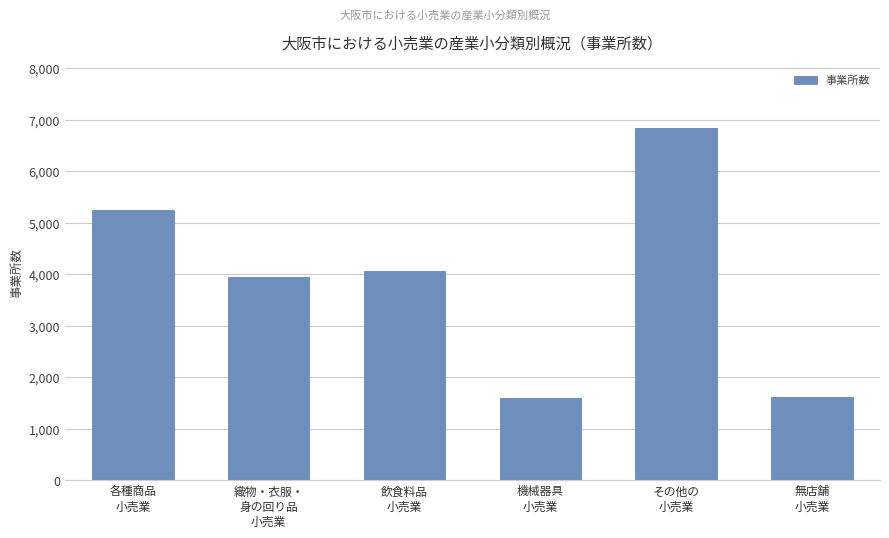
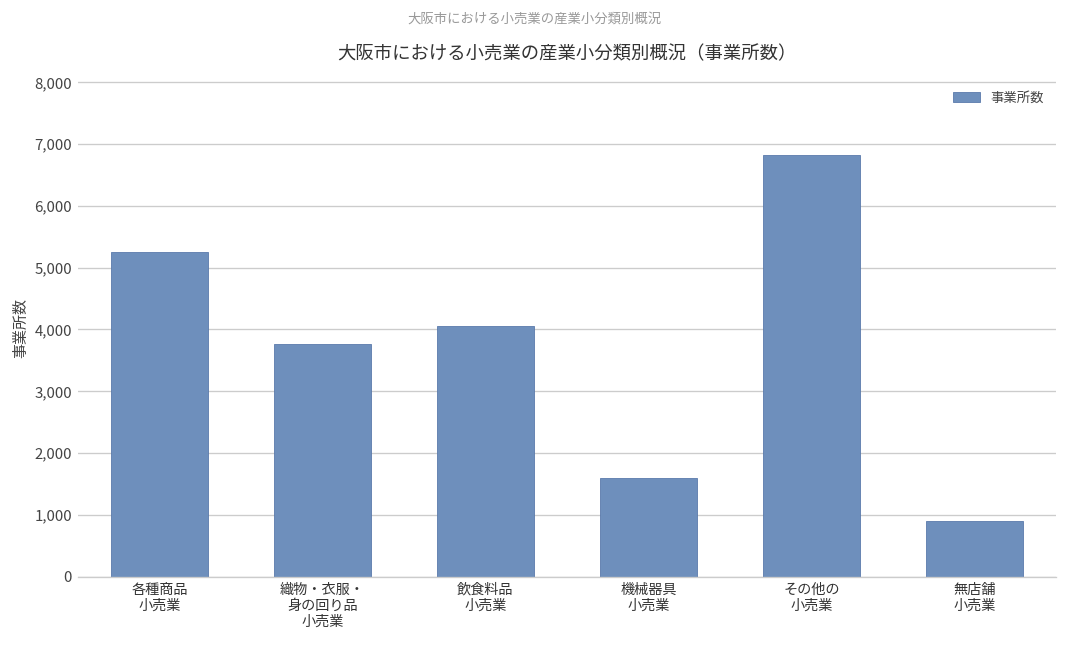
織物・衣服・ 身の回り品 小売業: 3,900 -> 3,800
無店舗 小売業: 1,600 -> 900
